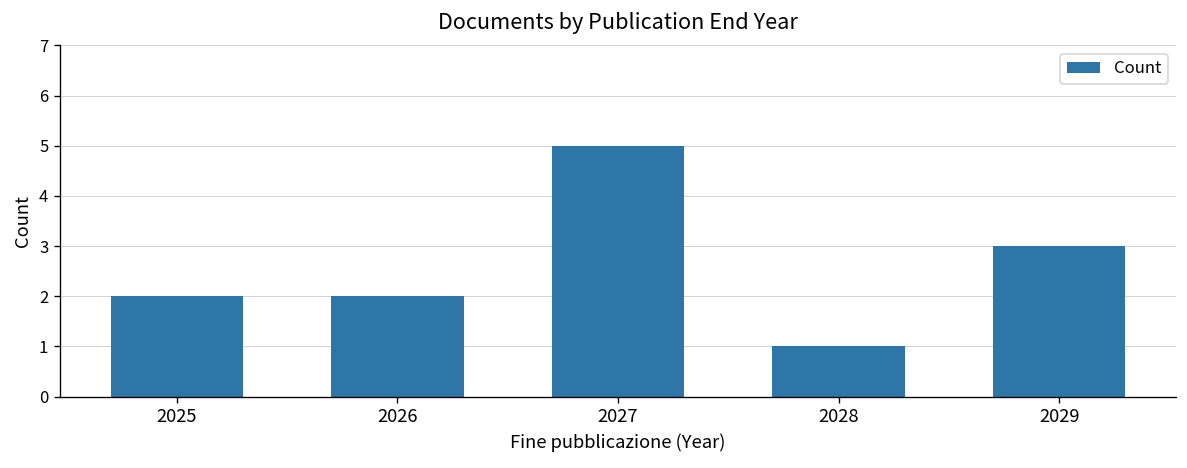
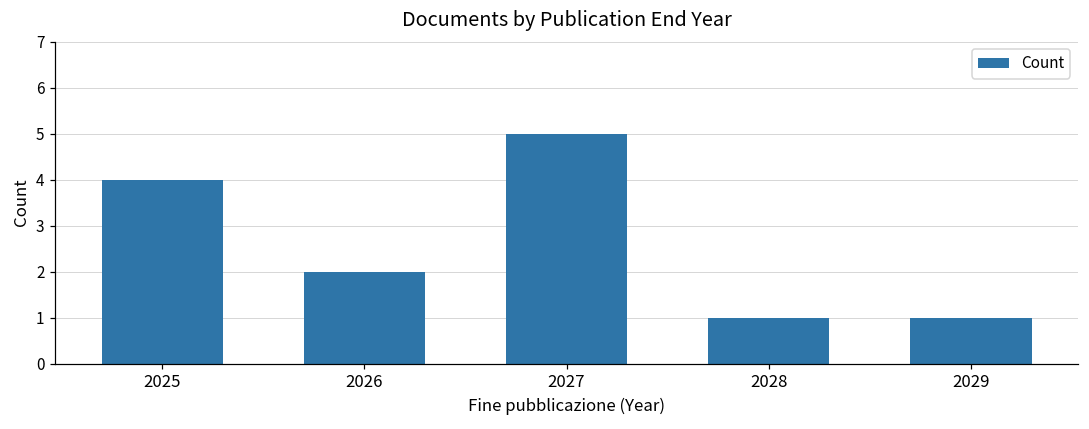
2025: 2 -> 4
2029: 3 -> 1
